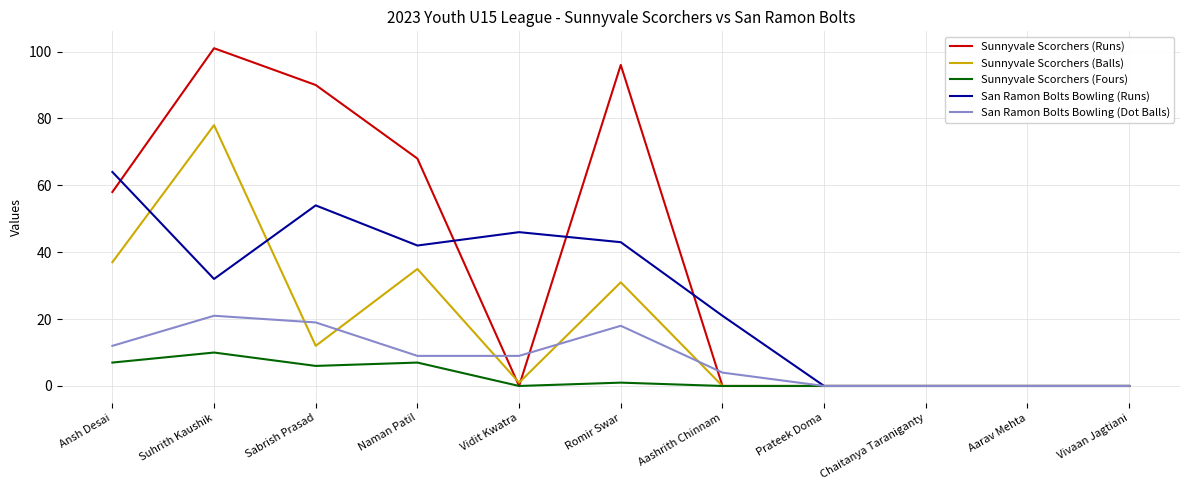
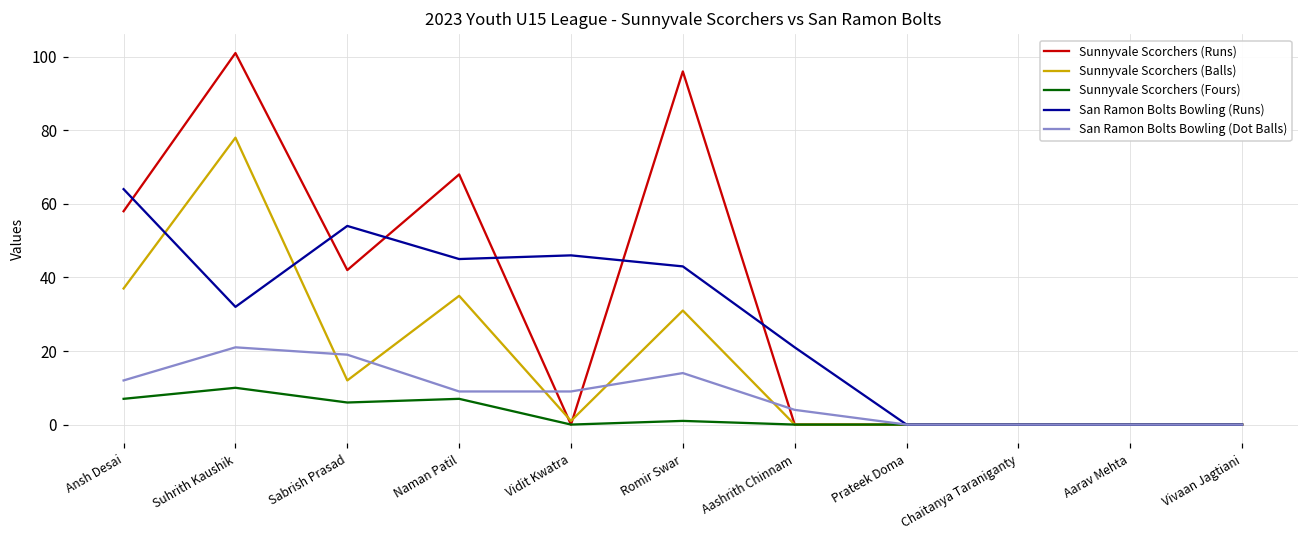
Sunnyvale Scorchers (Runs), Sabrish Prasad: 90 -> 42
San Ramon Bolts Bowling (Runs), Naman Patil: 42 -> 45
San Ramon Bolts Bowling (Dot Balls), Romir Swar: 18 -> 14
